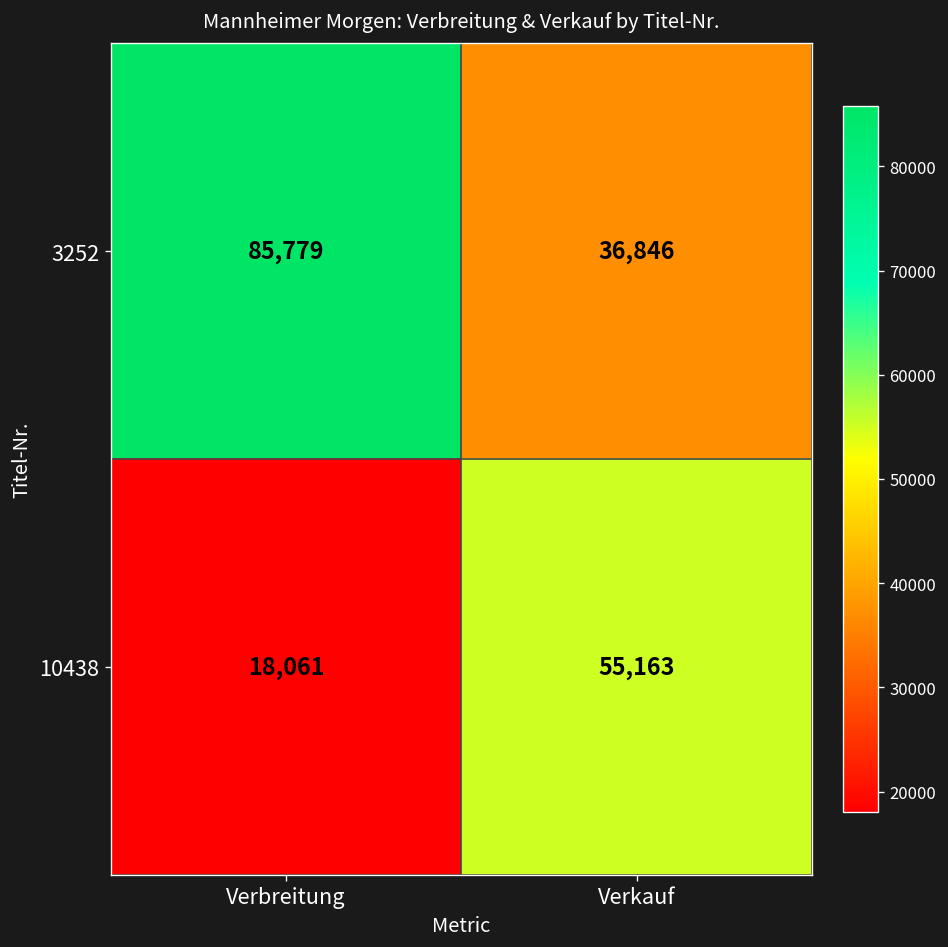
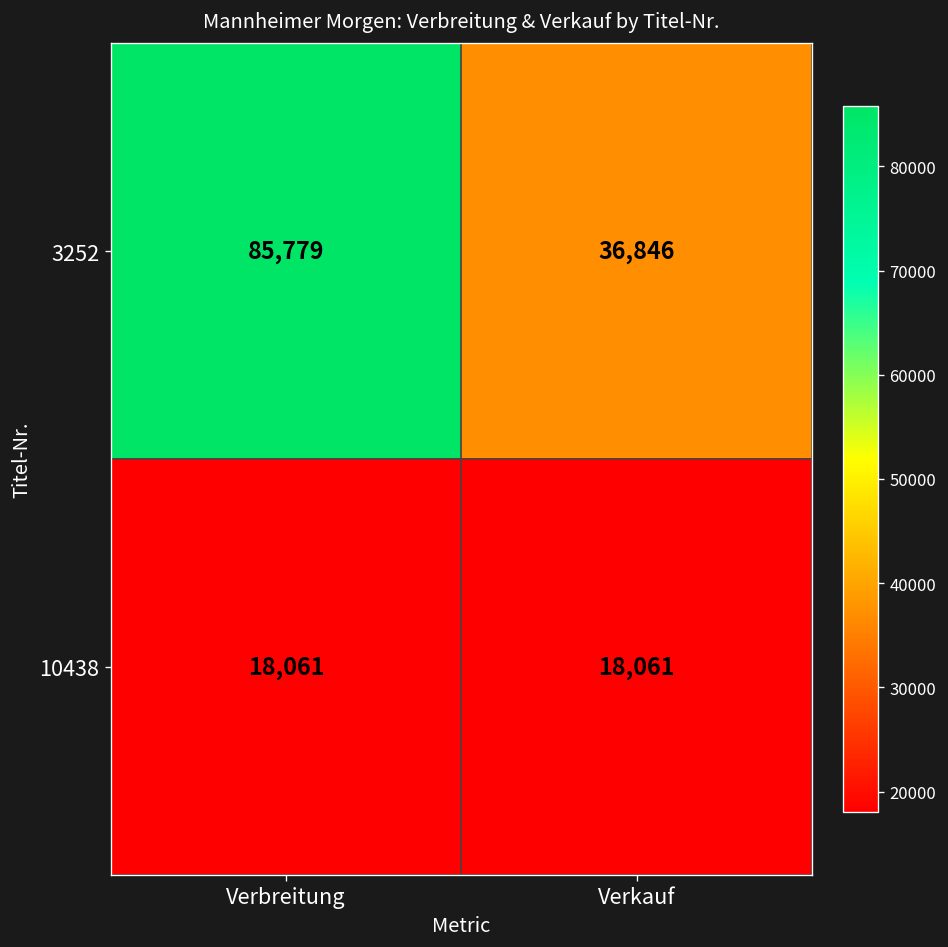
10438, Verkauf: 55,163 -> 18,061
